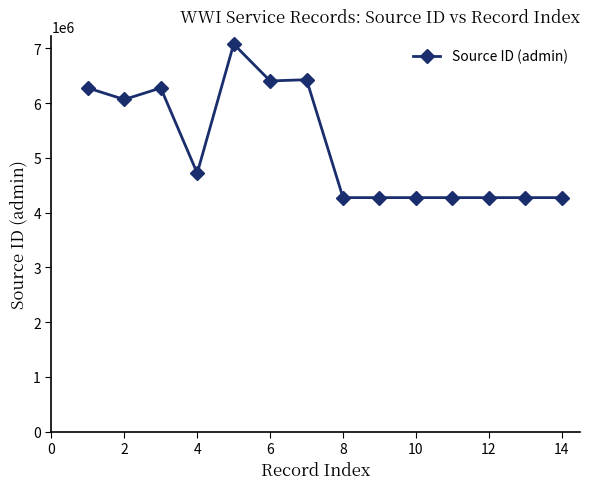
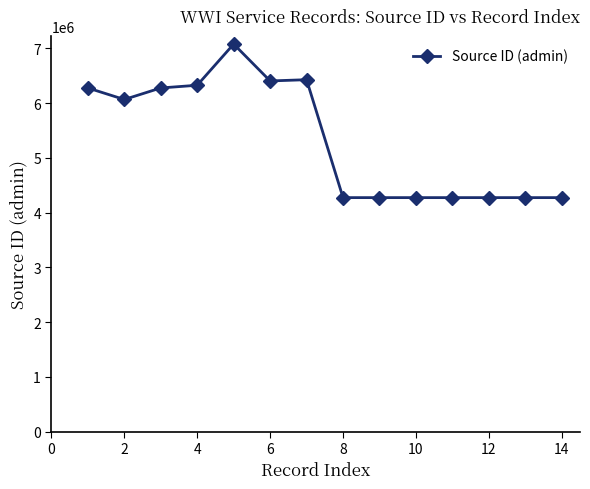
4: 4700000 -> 6300000
